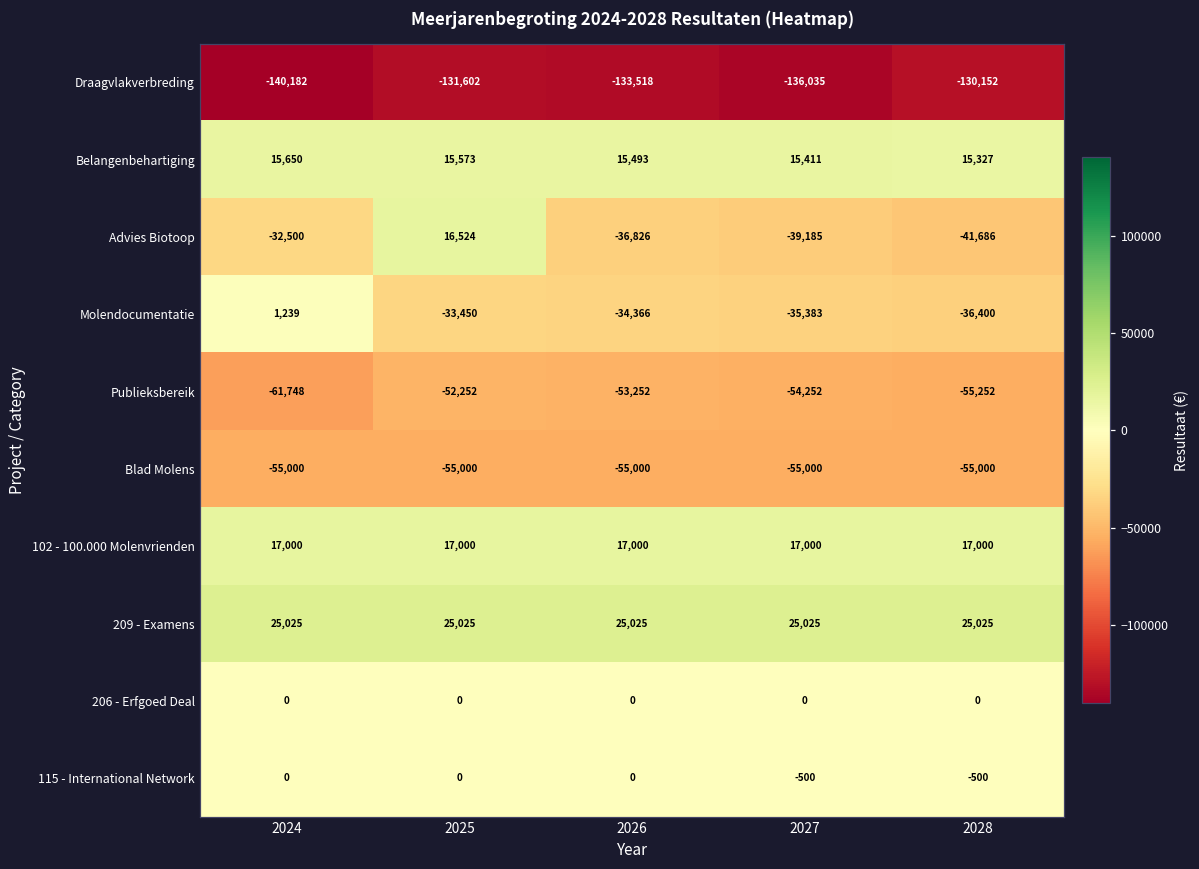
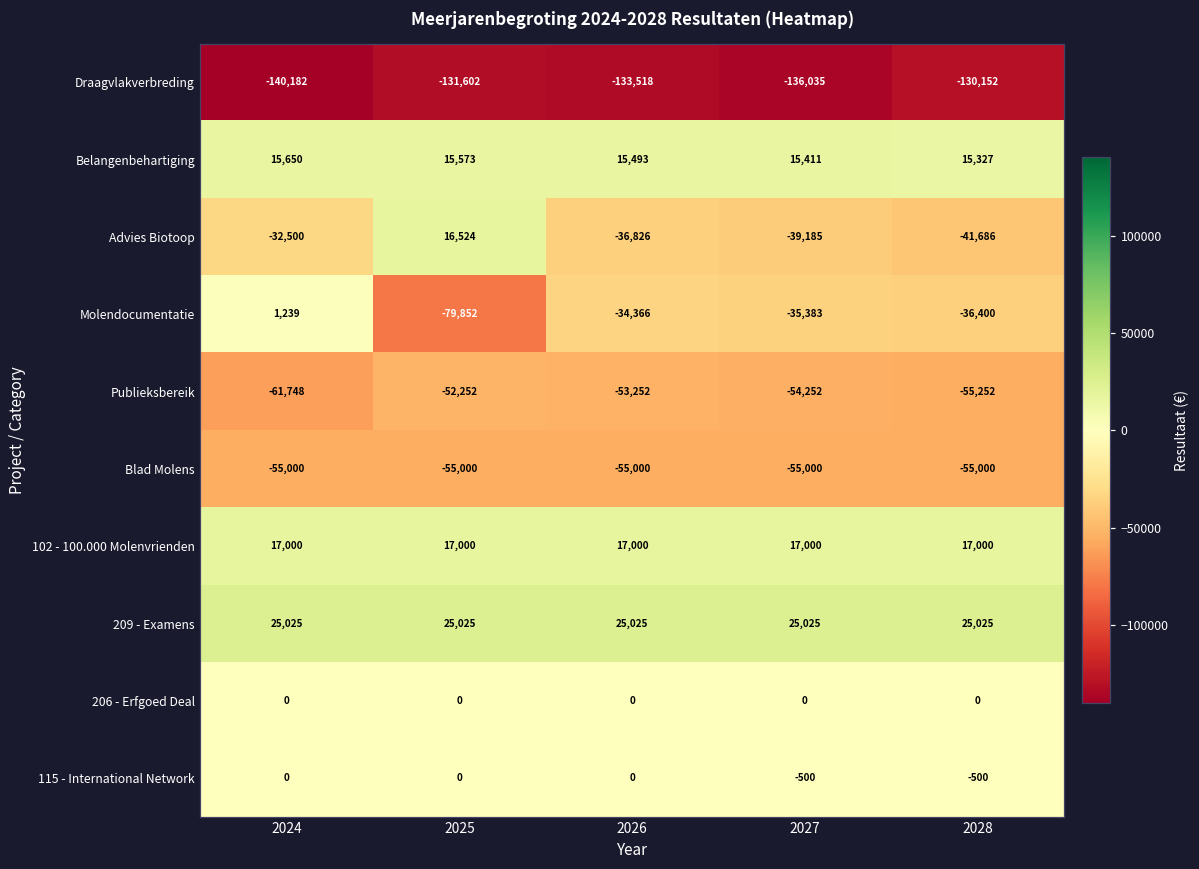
Molendocumentatie, 2025: -33,450 -> -79,852
